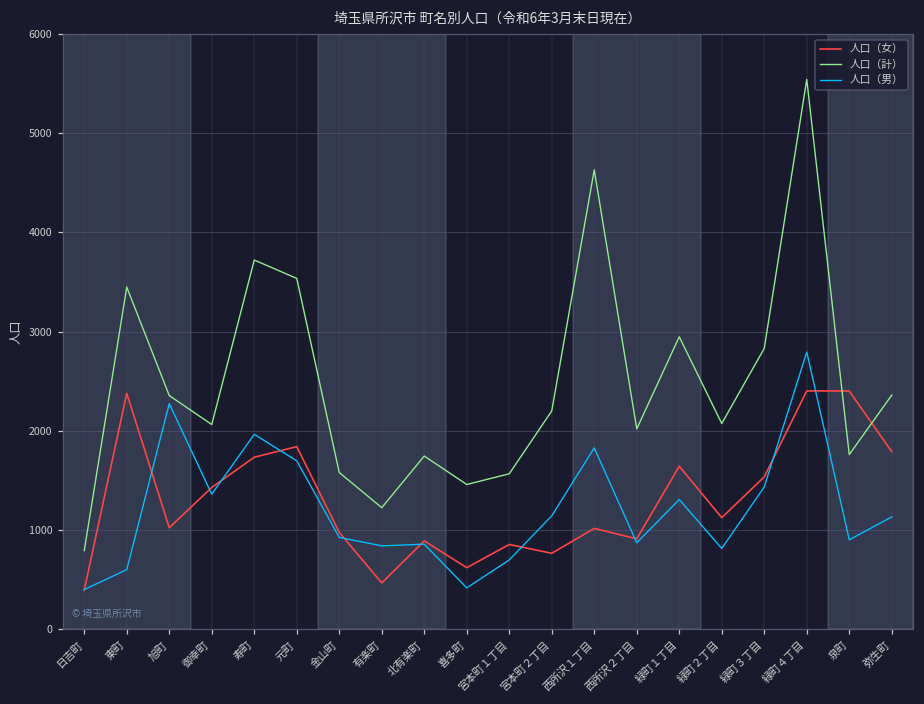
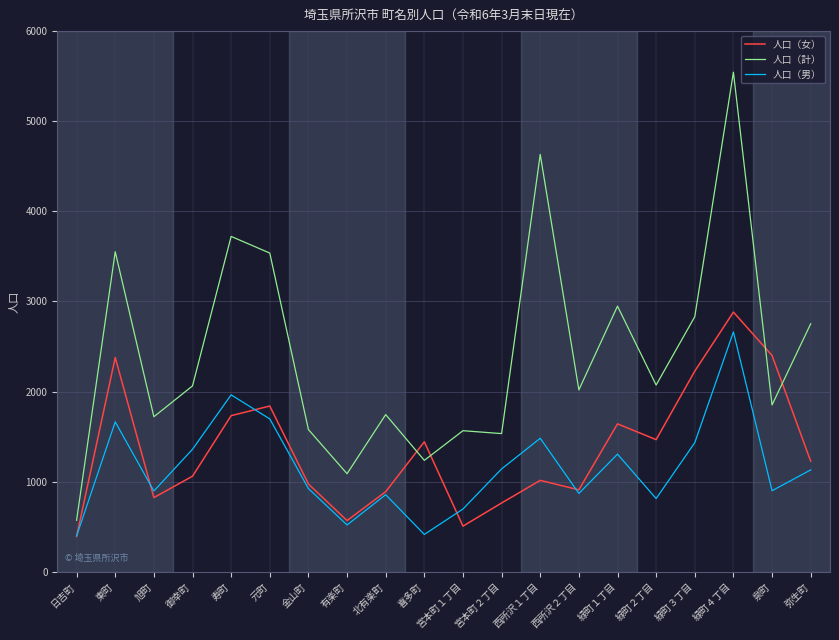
人口（計）, 日吉町: 800 -> 600
人口（計）, 東町: 3400 -> 3600
人口（男）, 東町: 600 -> 1700
人口（女）, 旭町: 1000 -> 800
人口（計）, 旭町: 2400 -> 1700
人口（男）, 旭町: 2300 -> 900
人口（女）, 御幸町: 1400 -> 1100
人口（女）, 有楽町: 500 -> 600
人口（計）, 有楽町: 1200 -> 1100
人口（男）, 有楽町: 800 -> 500
人口（女）, 喜多町: 600 -> 1400
人口（計）, 喜多町: 1500 -> 1200
人口（女）, 宮本町１丁目: 900 -> 500
人口（計）, 宮本町２丁目: 2200 -> 1500
人口（男）, 西所沢１丁目: 1800 -> 1500
人口（女）, 緑町２丁目: 1100 -> 1500
人口（女）, 緑町３丁目: 1500 -> 2200
人口（女）, 緑町４丁目: 2400 -> 2900
人口（男）, 緑町４丁目: 2800 -> 2700
人口（計）, 泉町: 1800 -> 1900
人口（女）, 弥生町: 1800 -> 1200
人口（計）, 弥生町: 2400 -> 2800
